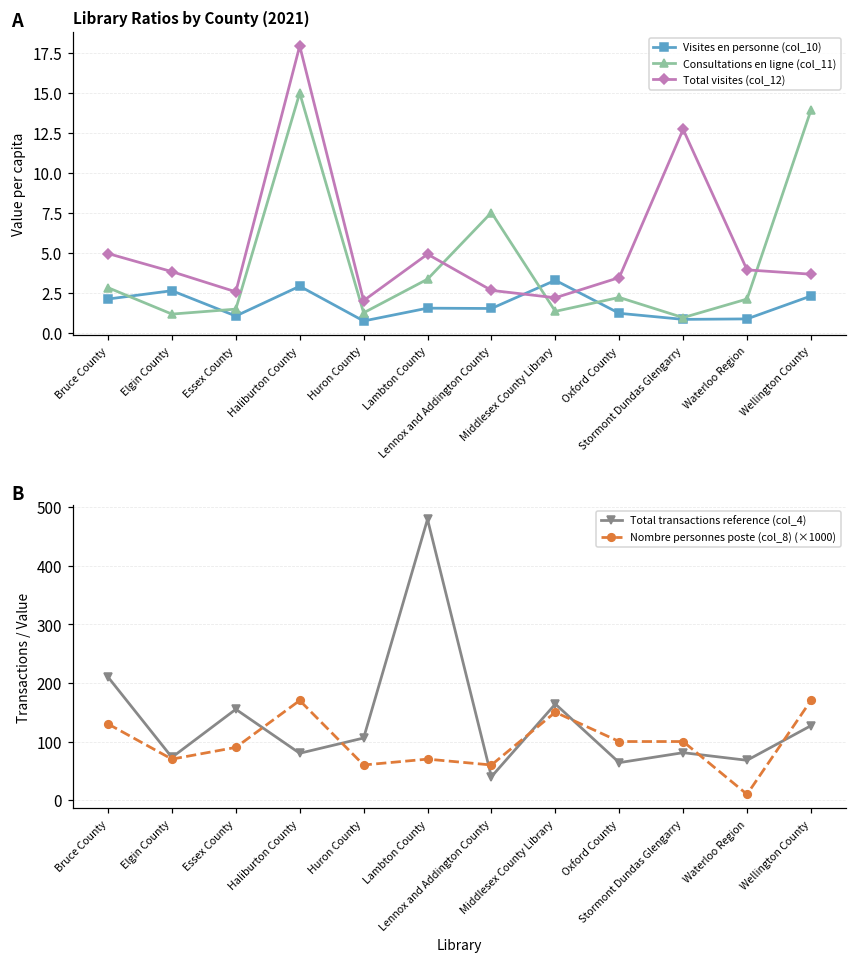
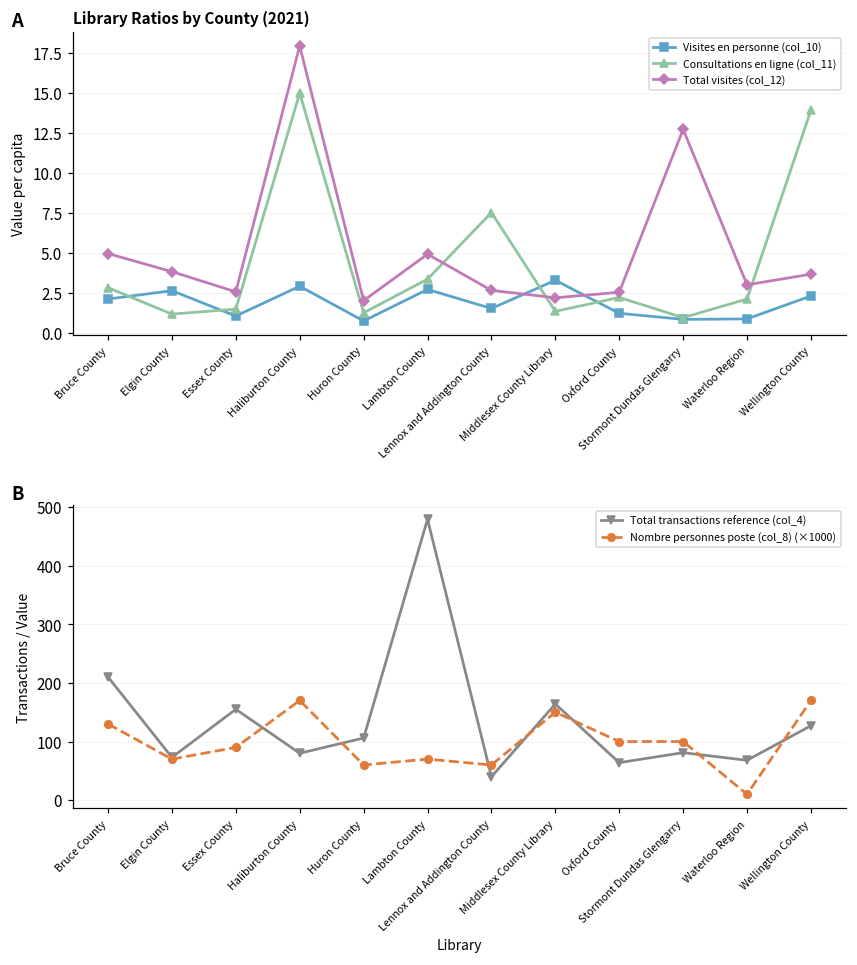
Library Ratios by County (2021), Visites en personne (col_10), Lambton County: 1.6 -> 2.7
Library Ratios by County (2021), Total visites (col_12), Oxford County: 3.5 -> 2.6
Library Ratios by County (2021), Total visites (col_12), Waterloo Region: 4.0 -> 3.0
